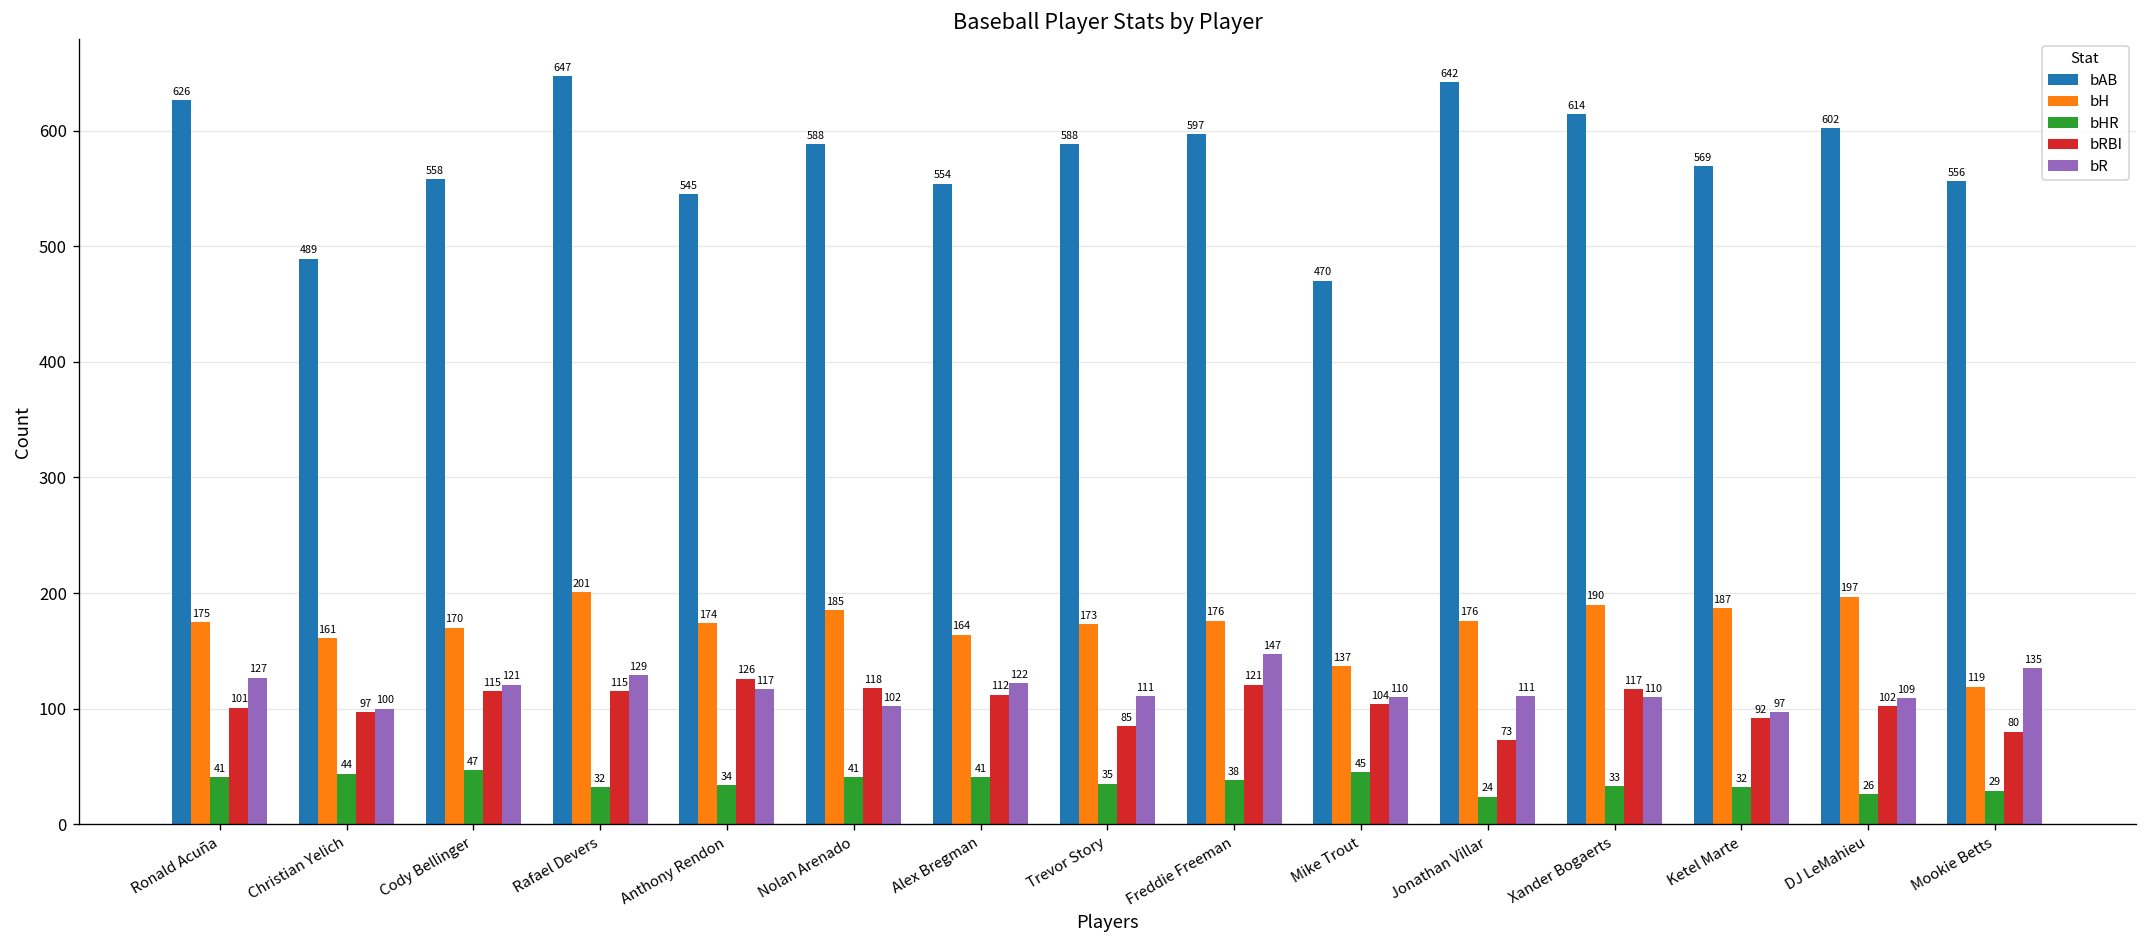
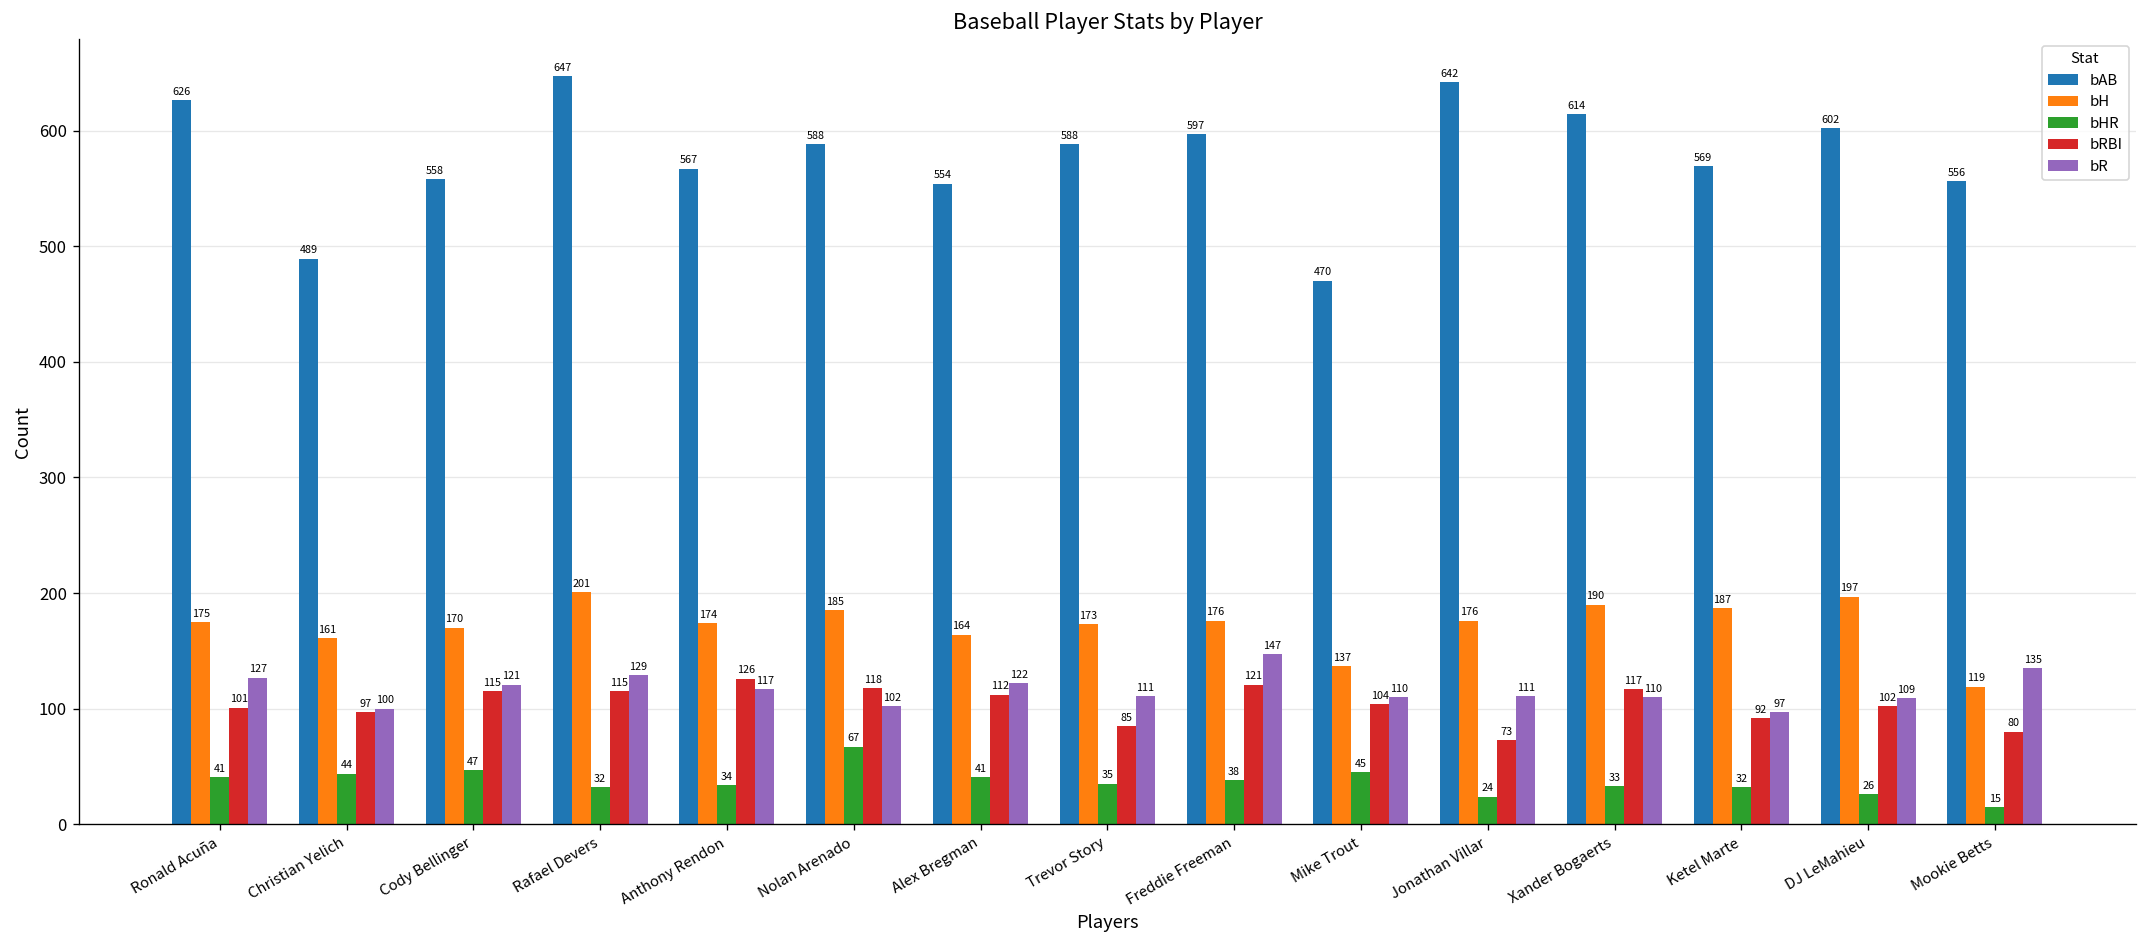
bAB, Anthony Rendon: 545 -> 567
bHR, Nolan Arenado: 41 -> 67
bHR, Mookie Betts: 29 -> 15
